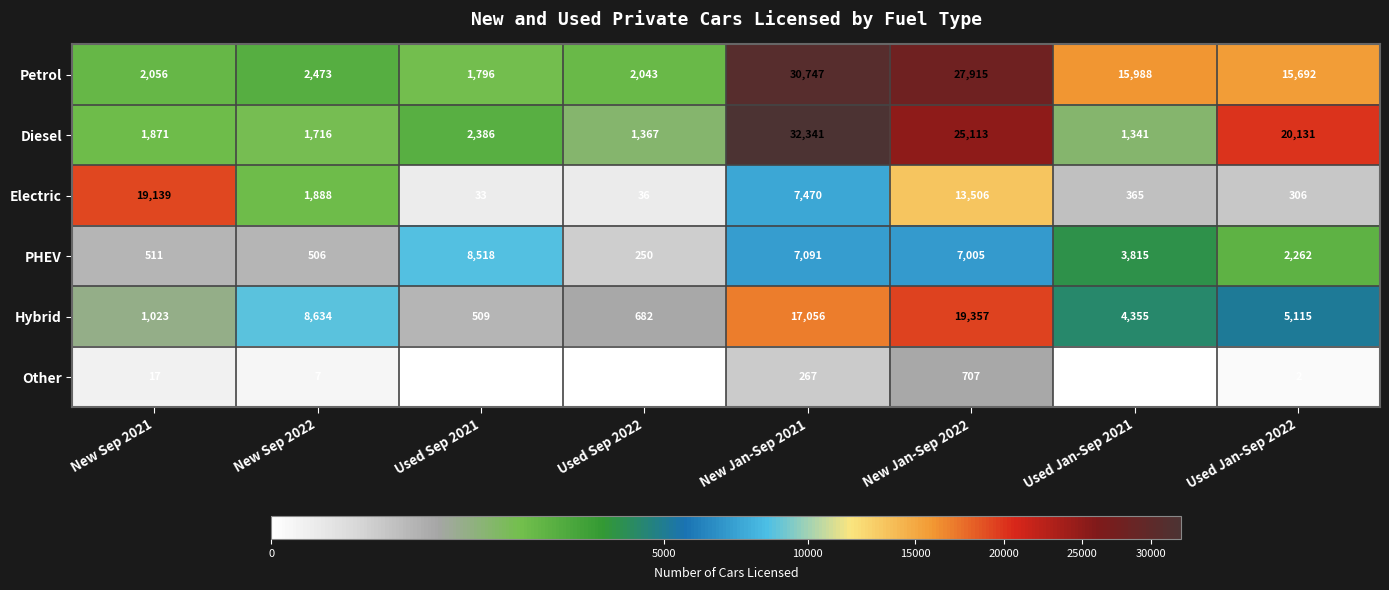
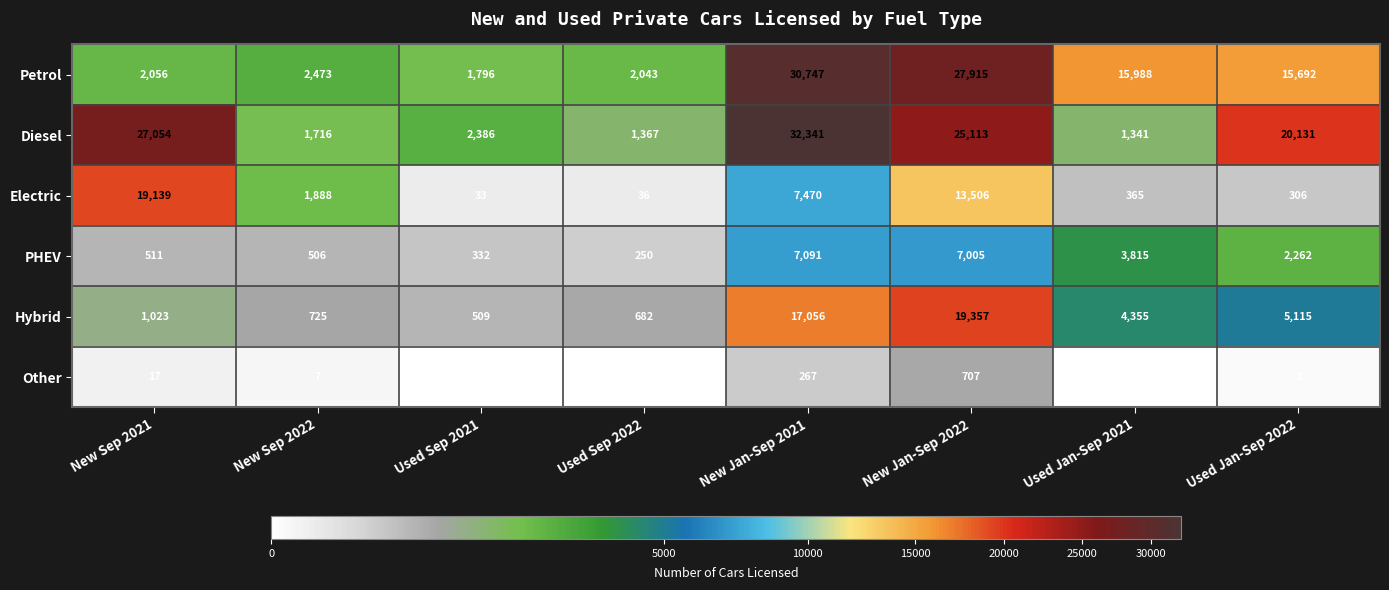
Diesel, New Sep 2021: 1,871 -> 27,054
PHEV, Used Sep 2021: 8,518 -> 332
Hybrid, New Sep 2022: 8,634 -> 725
